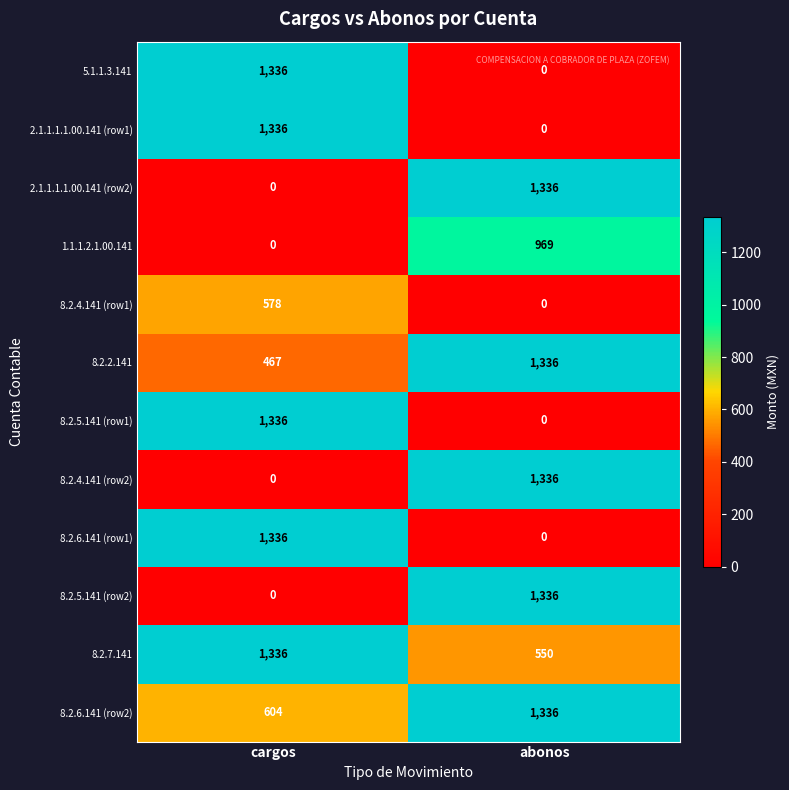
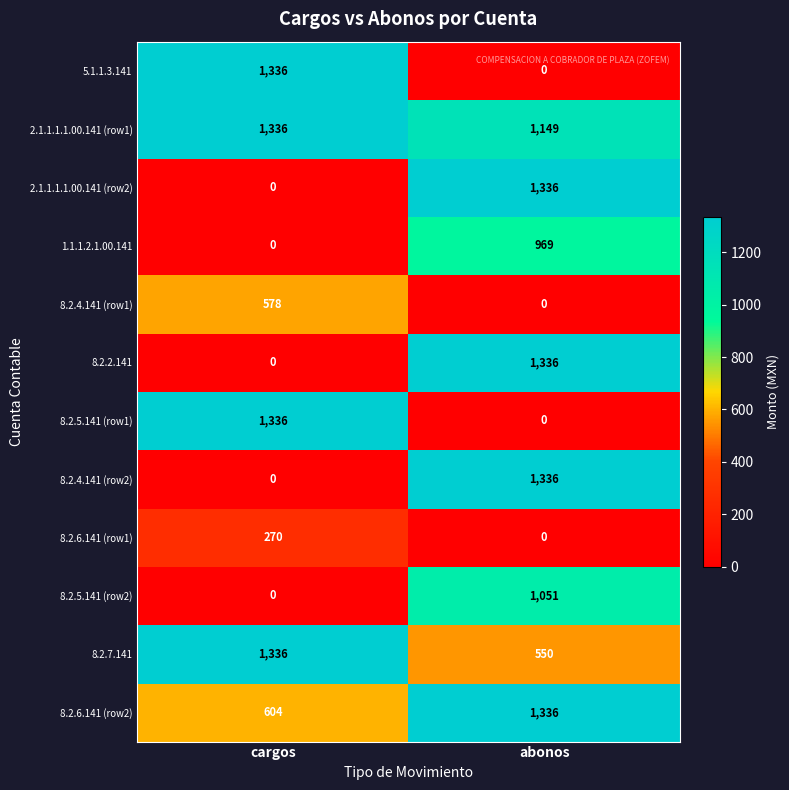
2.1.1.1.1.00.141 (row1), abonos: 0 -> 1,149
8.2.2.141, cargos: 467 -> 0
8.2.6.141 (row1), cargos: 1,336 -> 270
8.2.5.141 (row2), abonos: 1,336 -> 1,051
